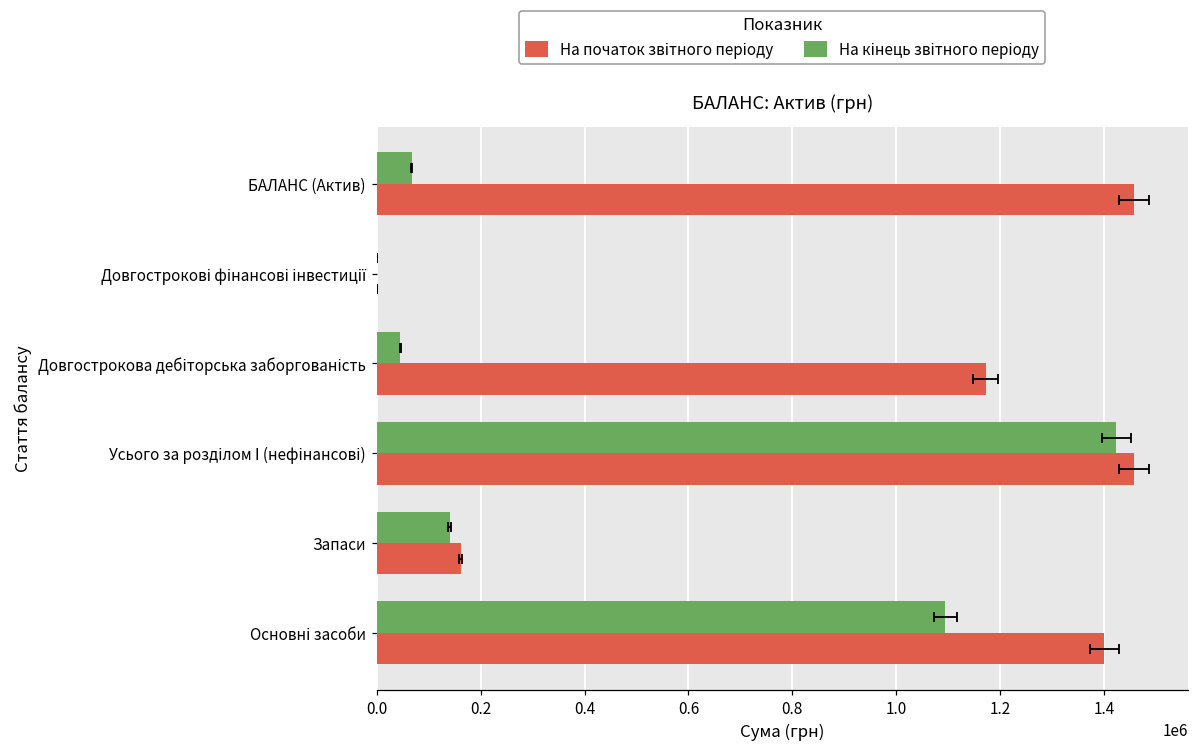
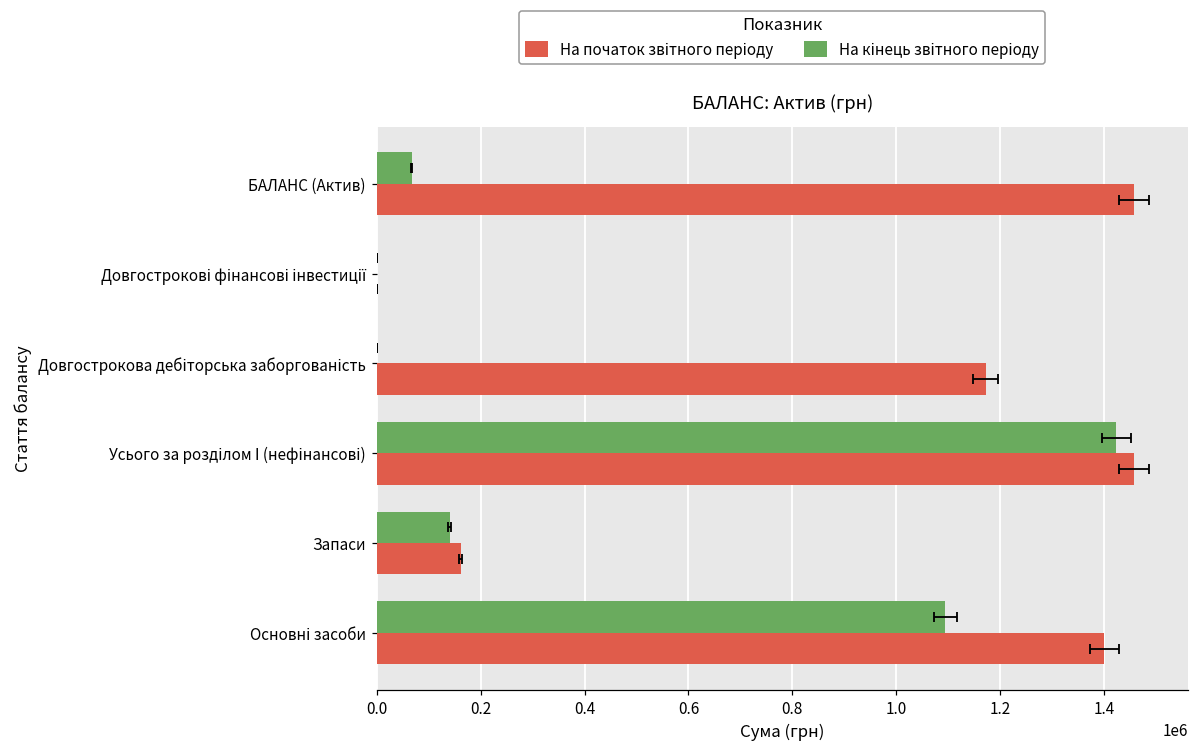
На кінець звітного періоду, Довгострокова дебіторська заборгованість: 50000 -> 0
